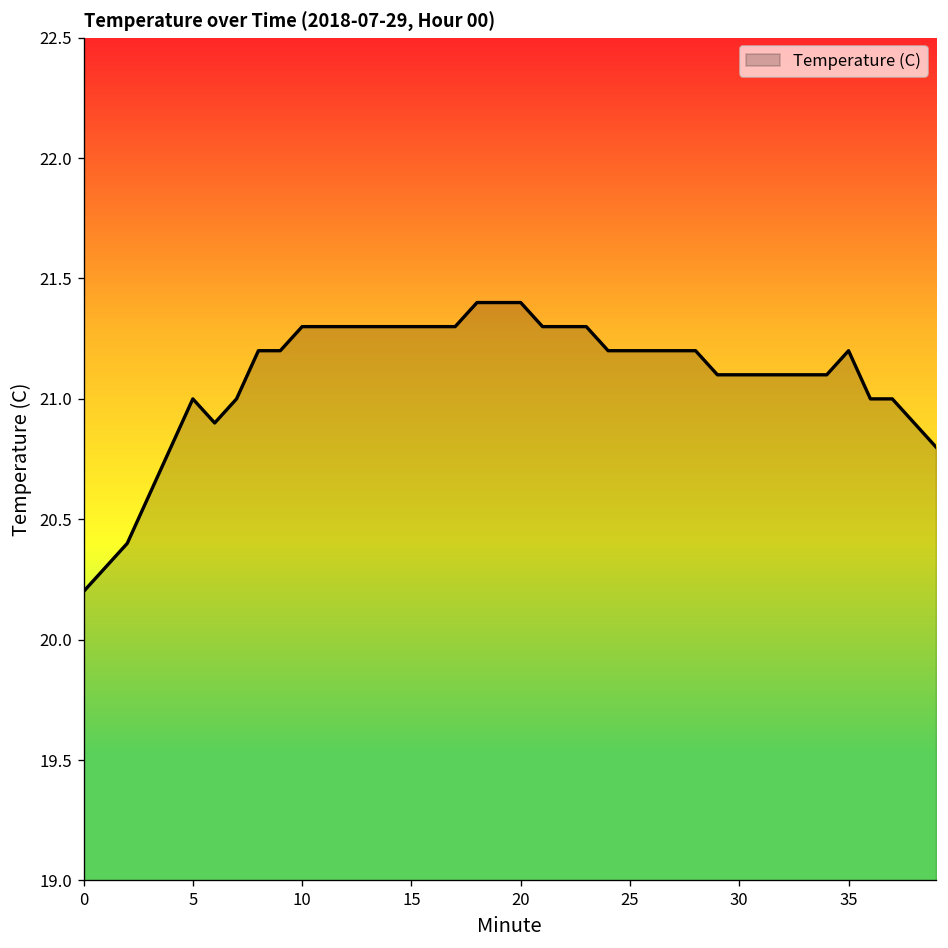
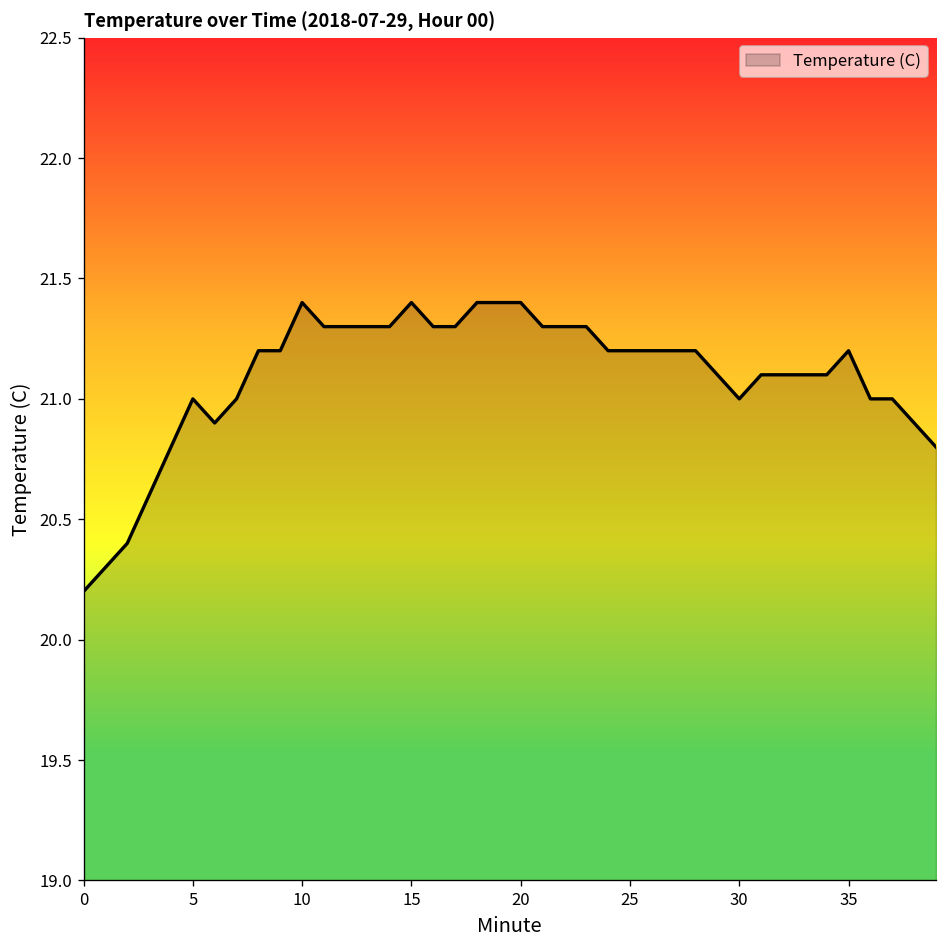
10: 21.3 -> 21.4
15: 21.3 -> 21.4
30: 21.1 -> 21.0
